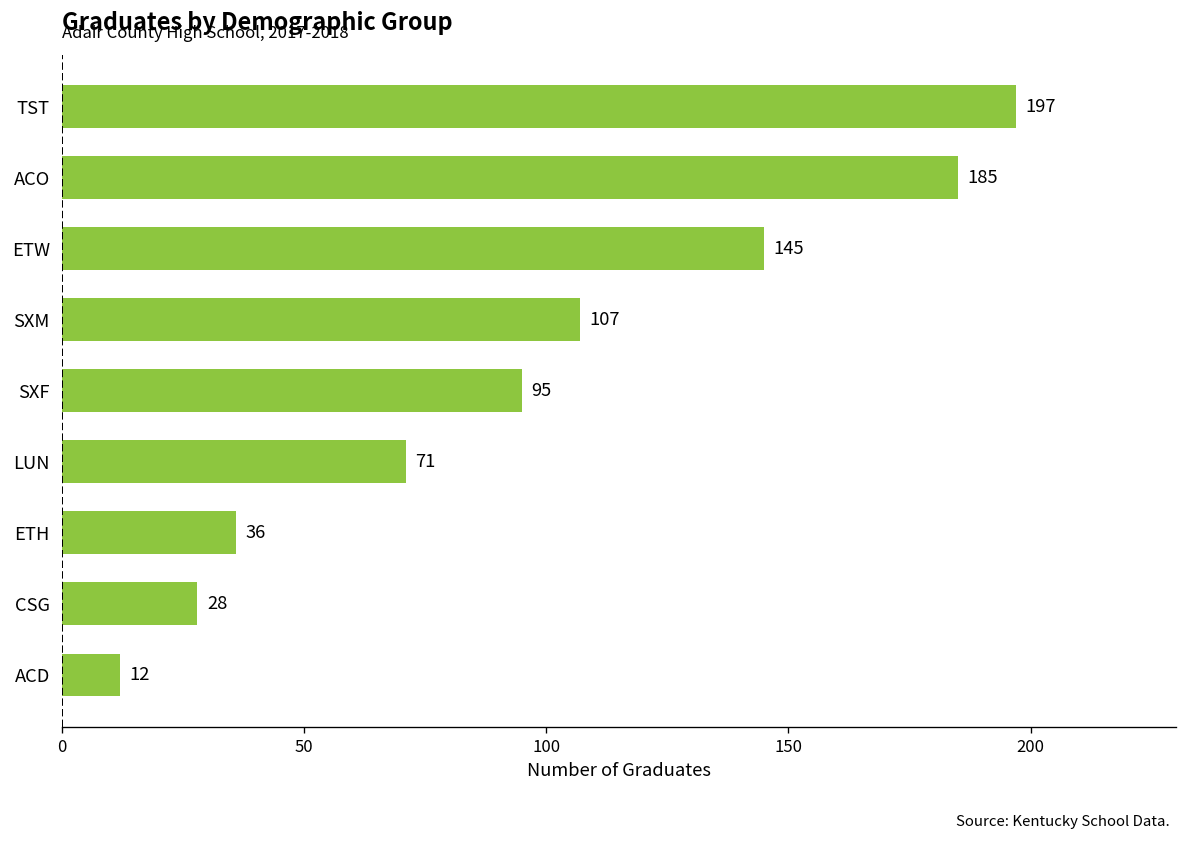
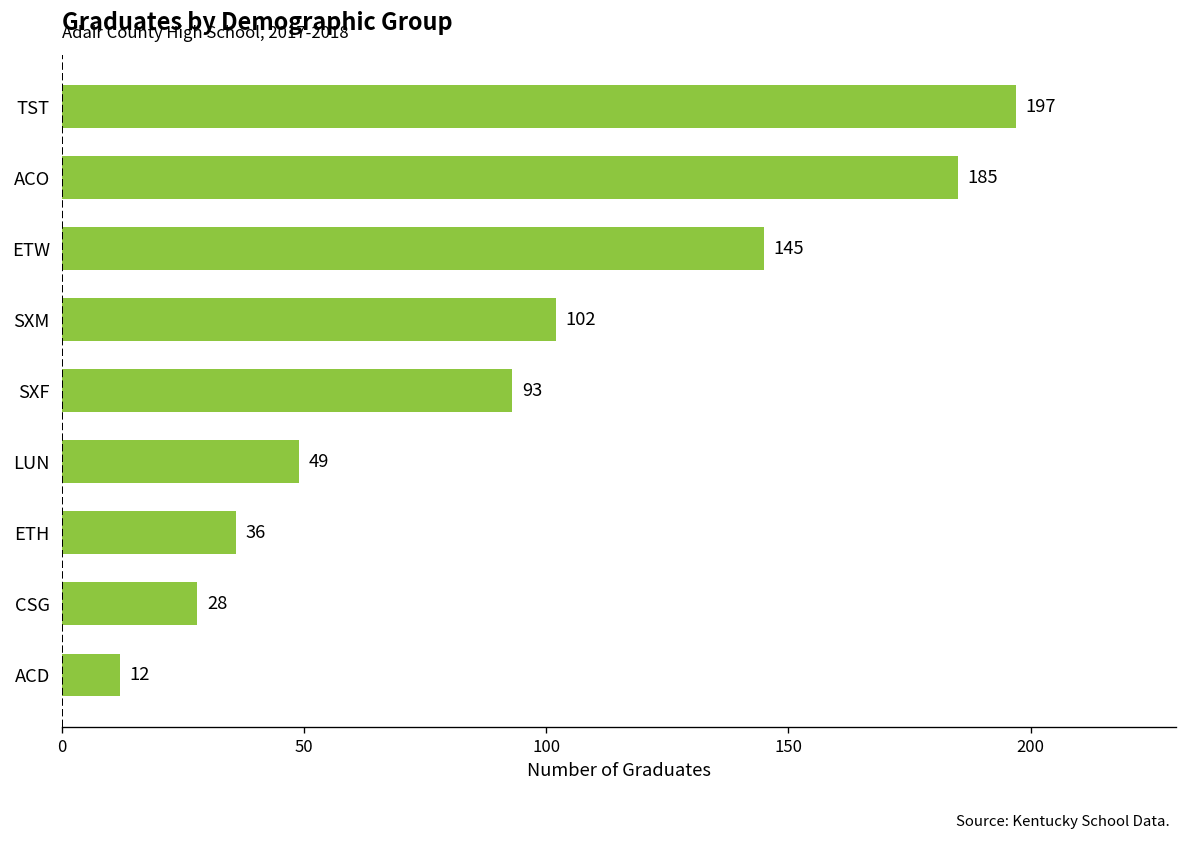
SXM: 107 -> 102
SXF: 95 -> 93
LUN: 71 -> 49
